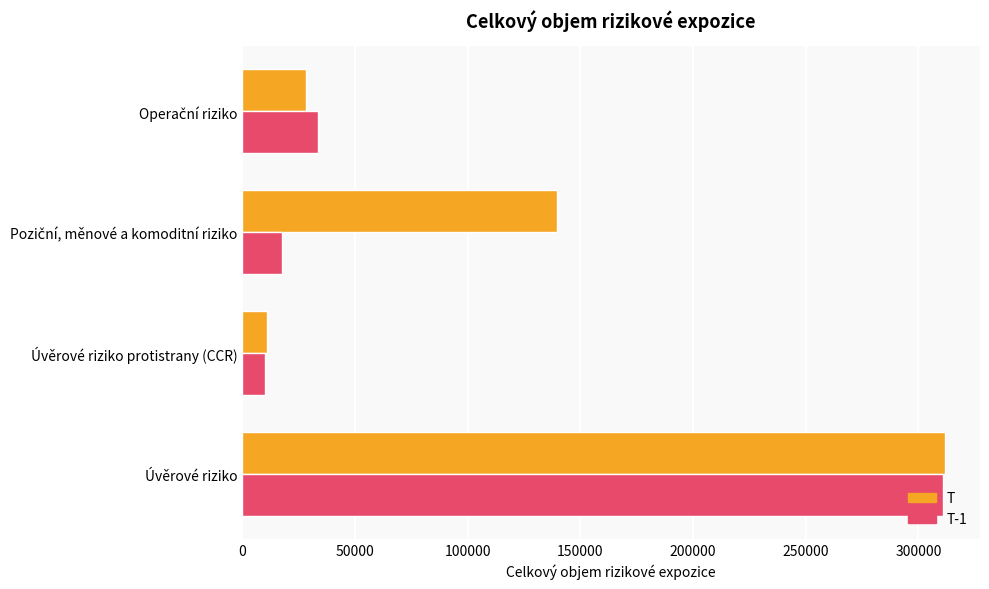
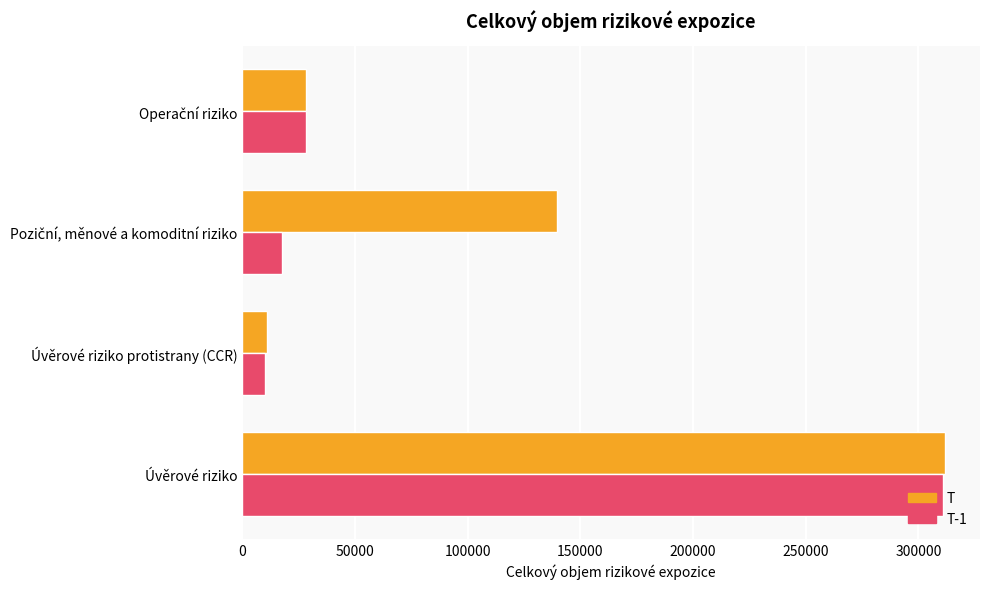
T-1, Operační riziko: 33000 -> 28000
